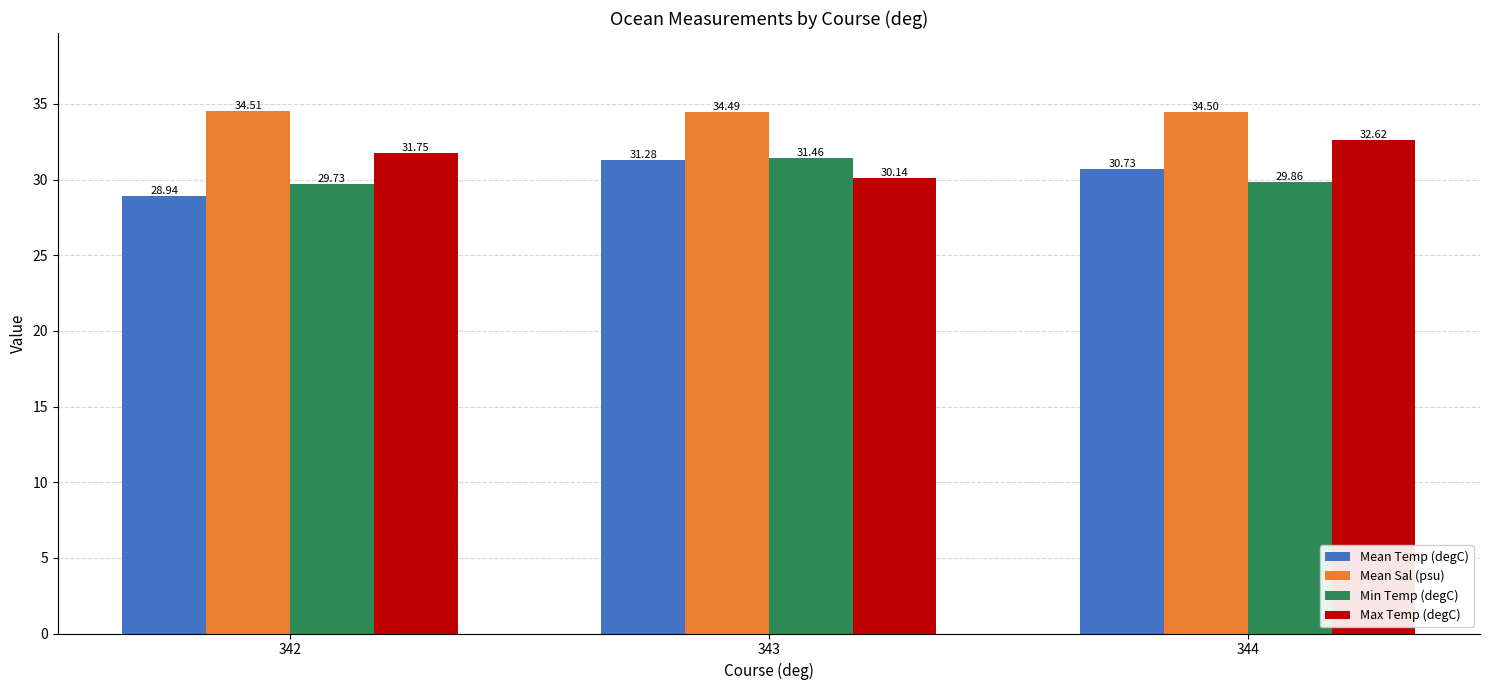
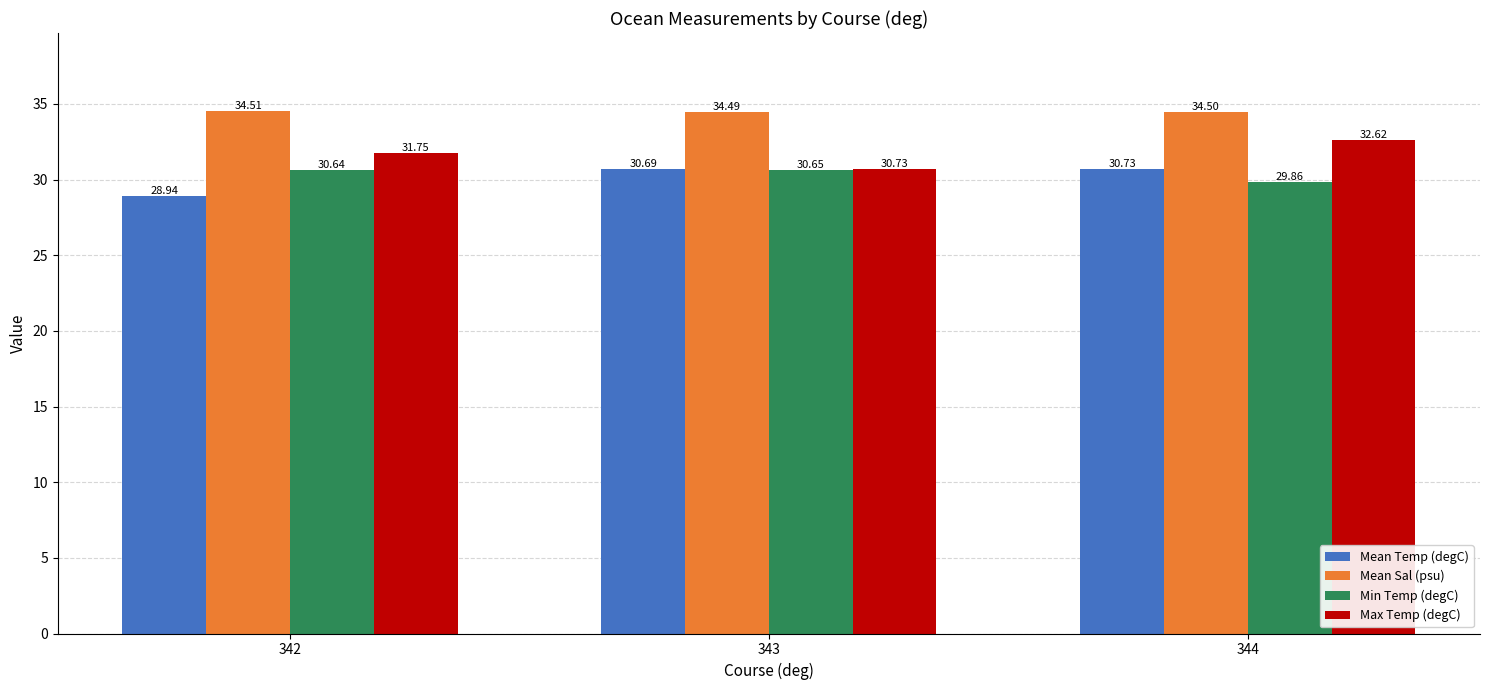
Min Temp (degC), 342: 29.73 -> 30.64
Mean Temp (degC), 343: 31.28 -> 30.69
Min Temp (degC), 343: 31.46 -> 30.65
Max Temp (degC), 343: 30.14 -> 30.73
